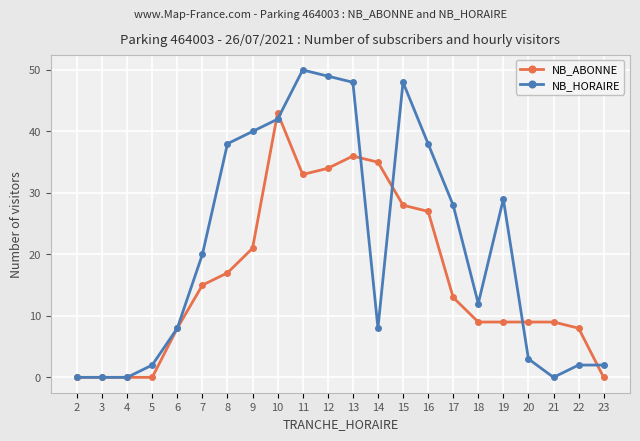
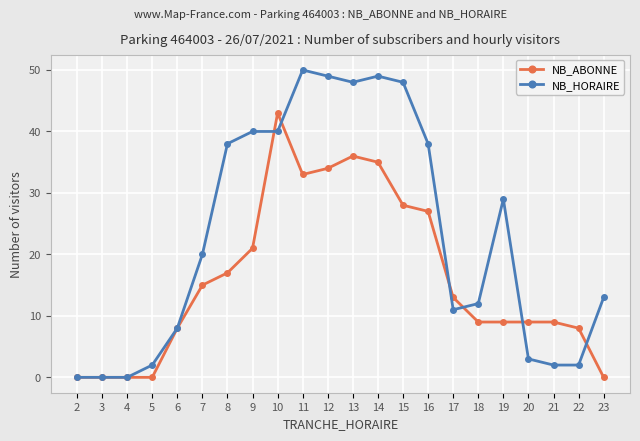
NB_HORAIRE, 10: 42 -> 40
NB_HORAIRE, 14: 8 -> 49
NB_HORAIRE, 17: 28 -> 11
NB_HORAIRE, 21: 0 -> 2
NB_HORAIRE, 23: 2 -> 13
